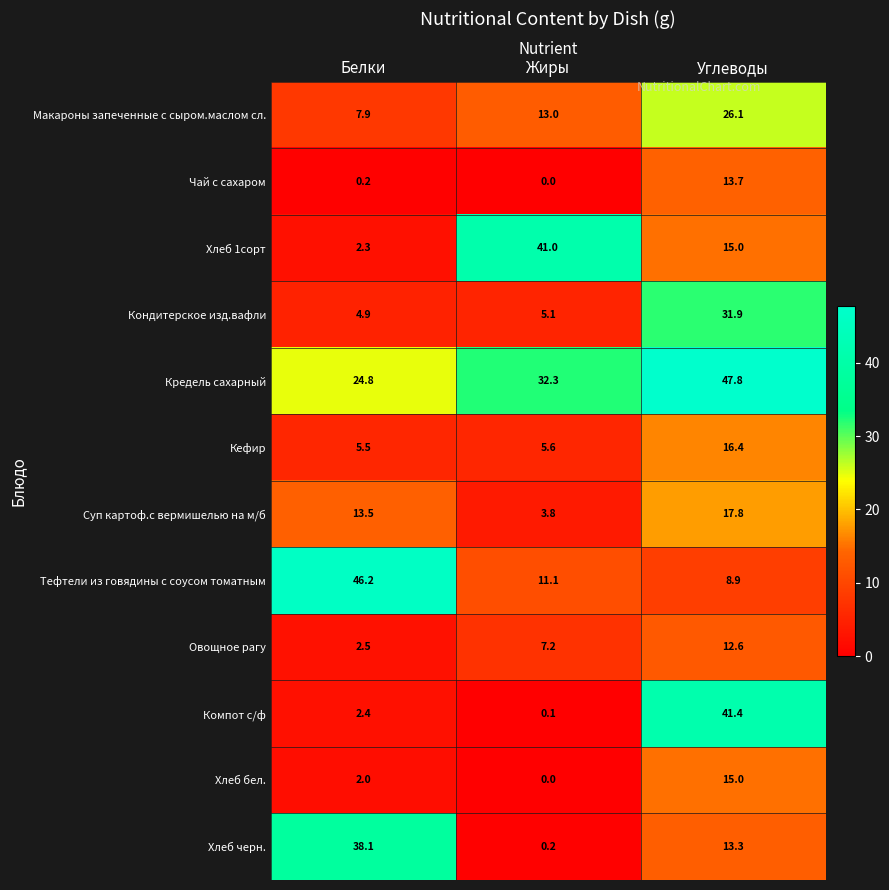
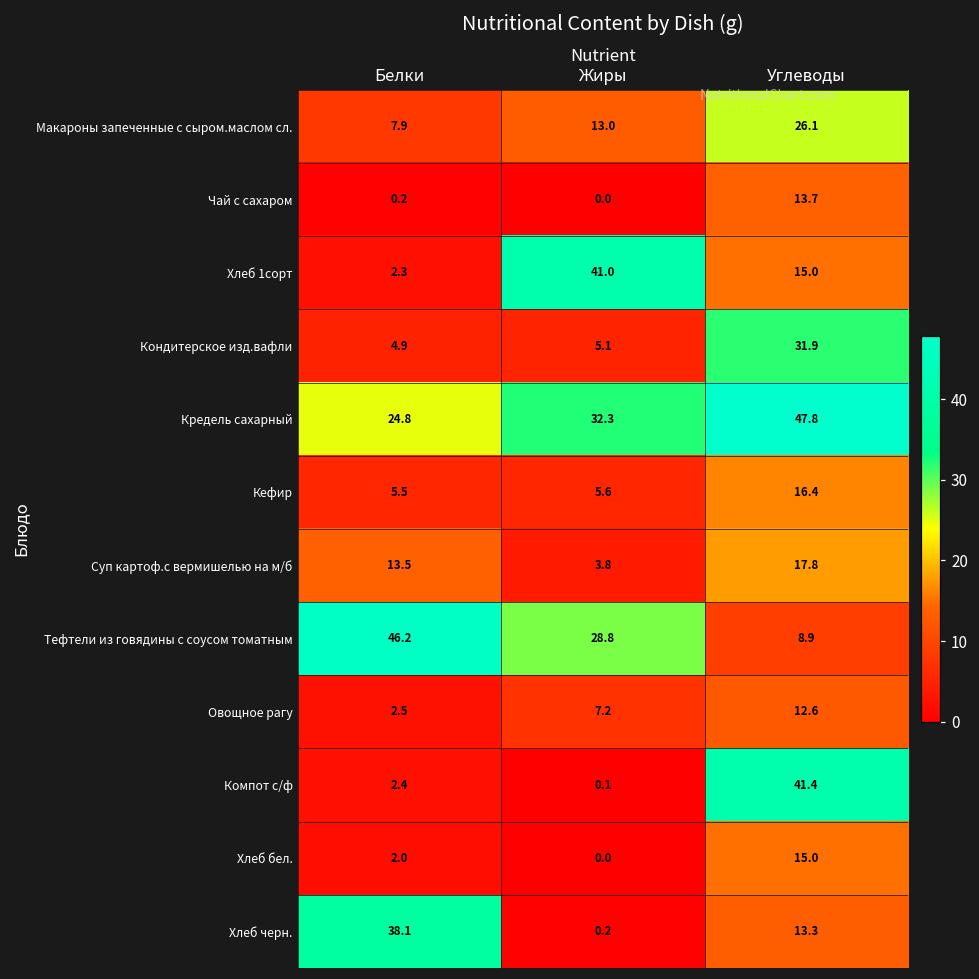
Тефтели из говядины с соусом томатным, Жиры: 11.1 -> 28.8
